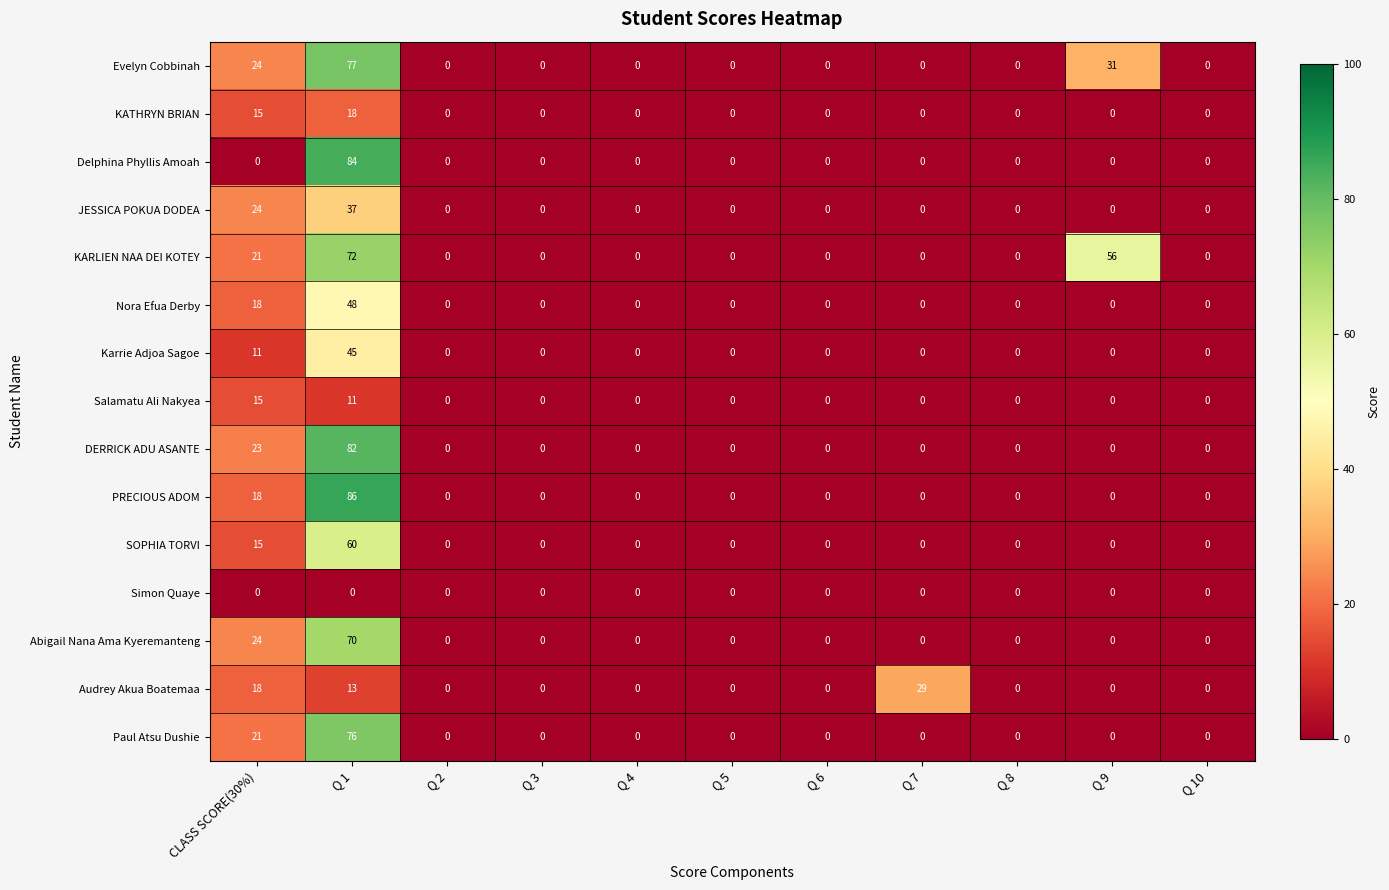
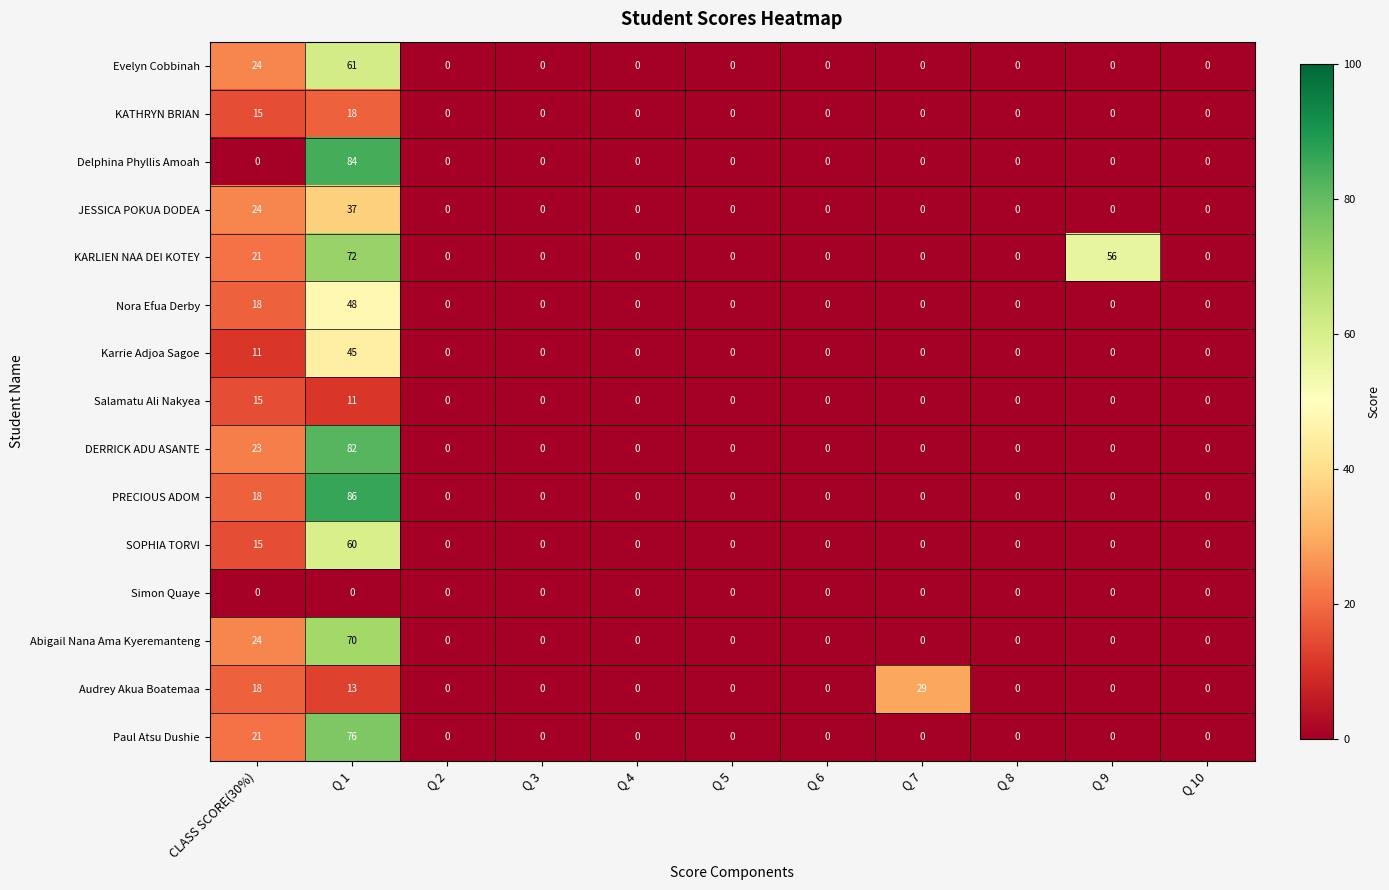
Evelyn Cobbinah, Q 1: 77 -> 61
Evelyn Cobbinah, Q 9: 31 -> 0
